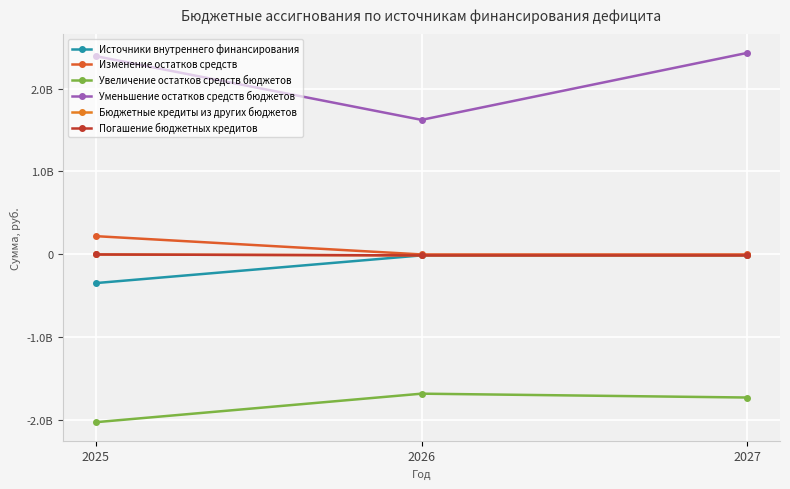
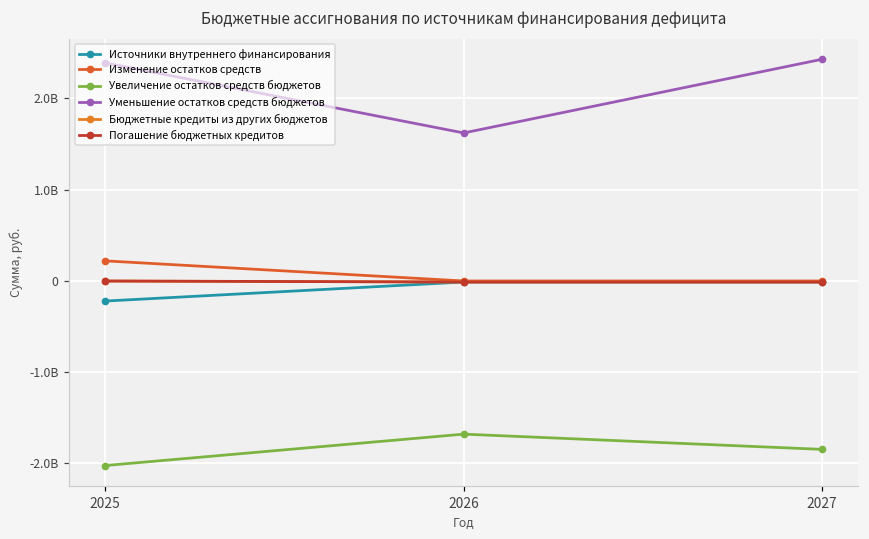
Источники внутреннего финансирования, 2025: -300000000 -> -200000000
Увеличение остатков средств бюджетов, 2027: -1700000000 -> -1800000000
